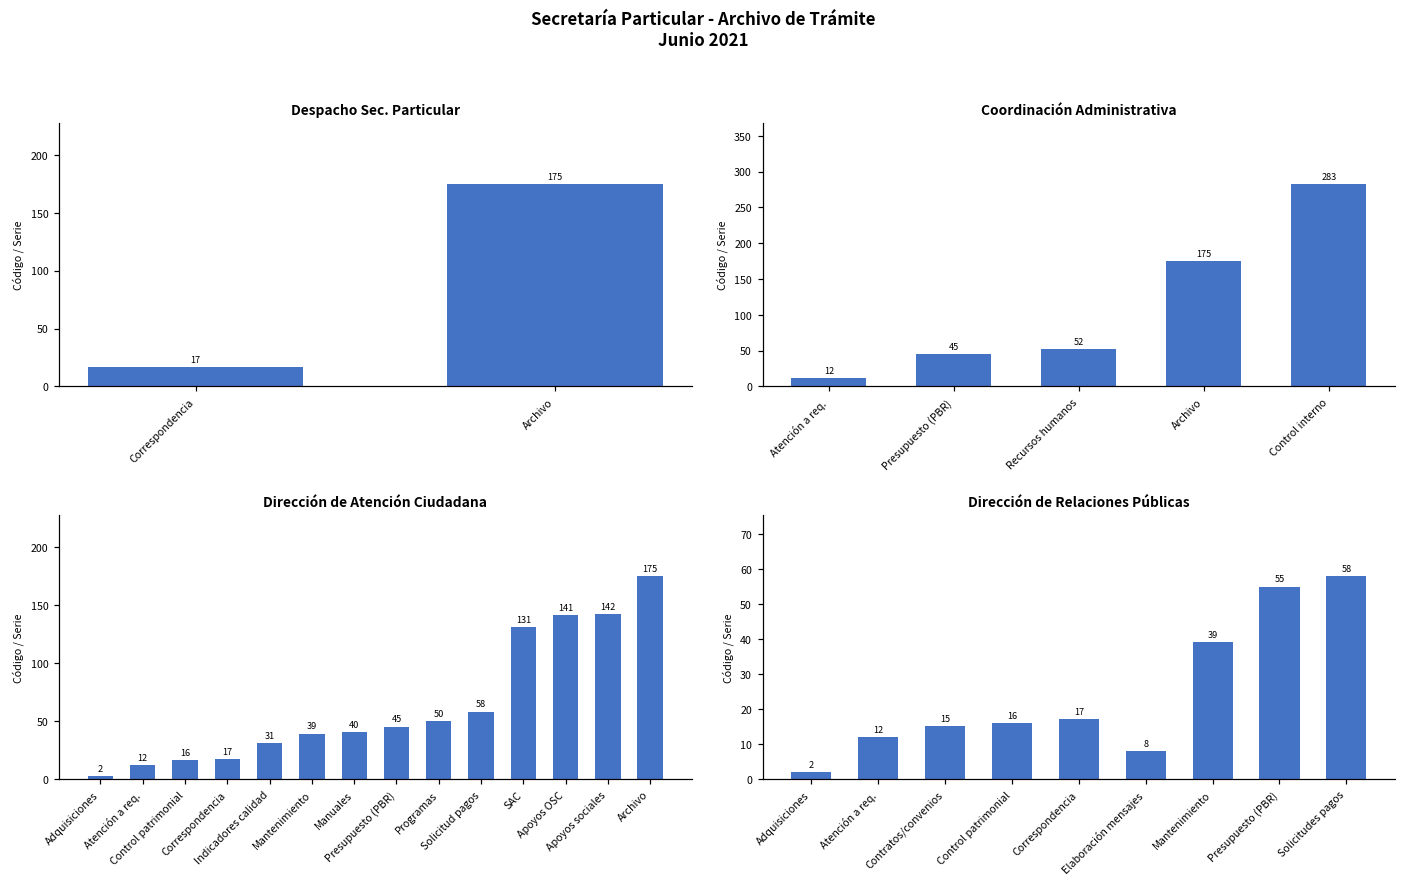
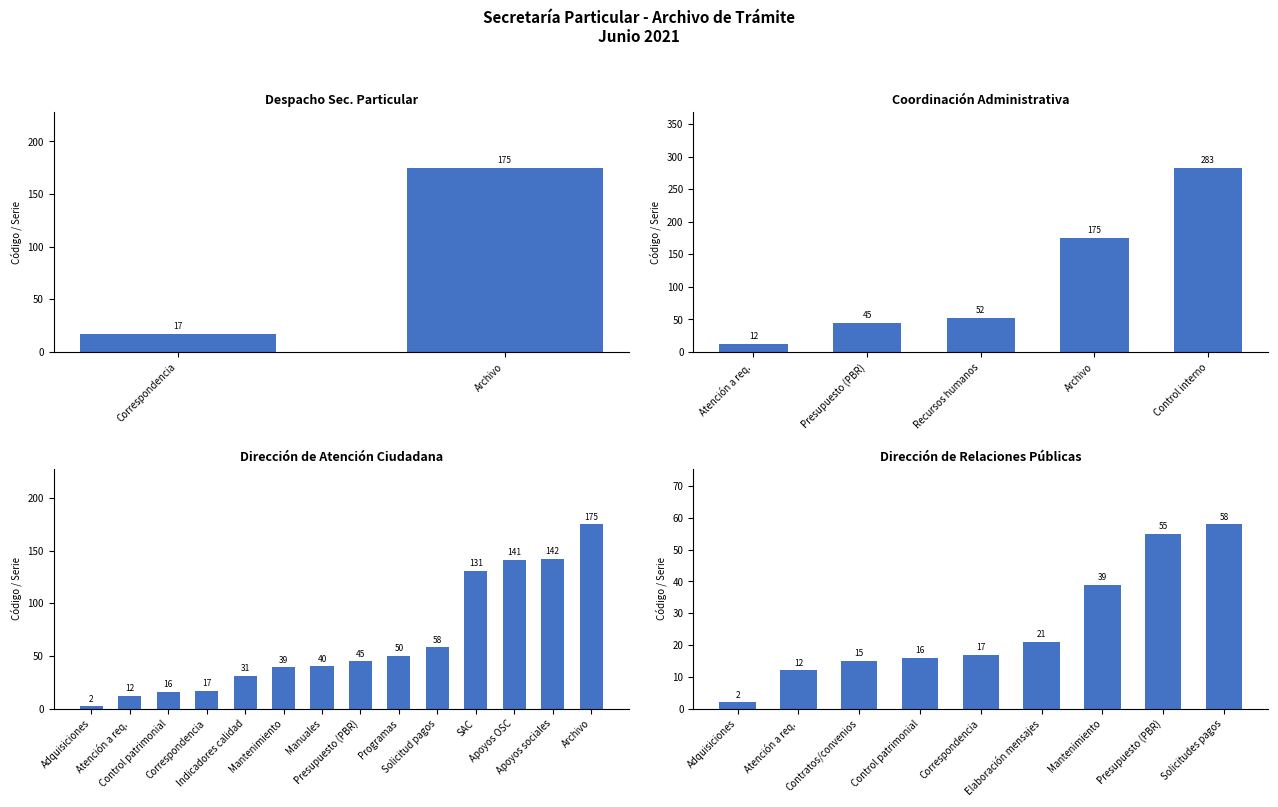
Dirección de Relaciones Públicas, Elaboración mensajes: 8 -> 21
